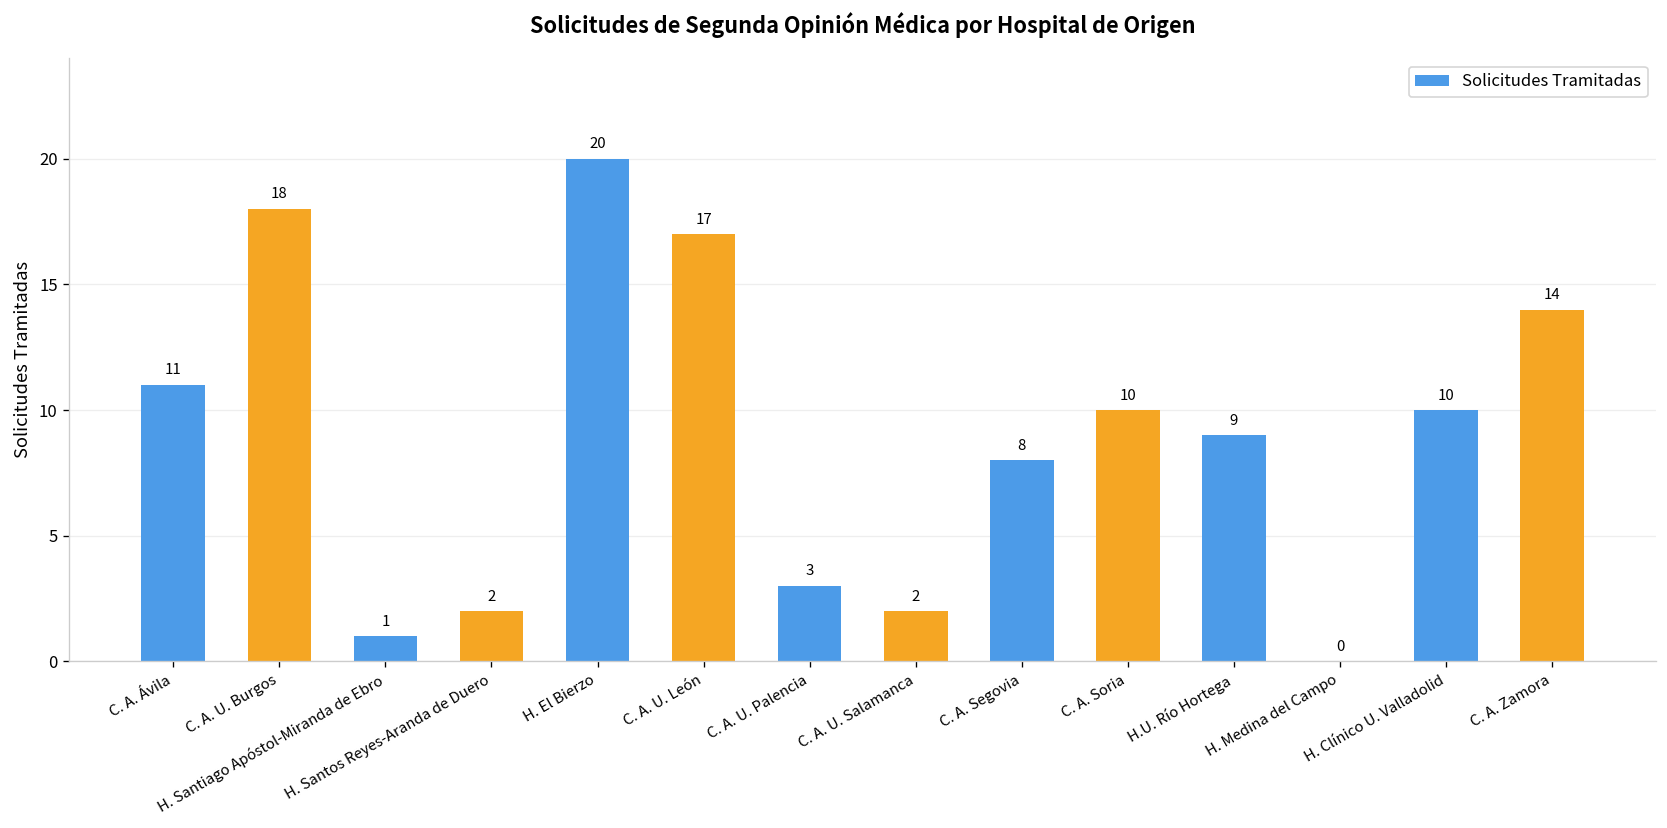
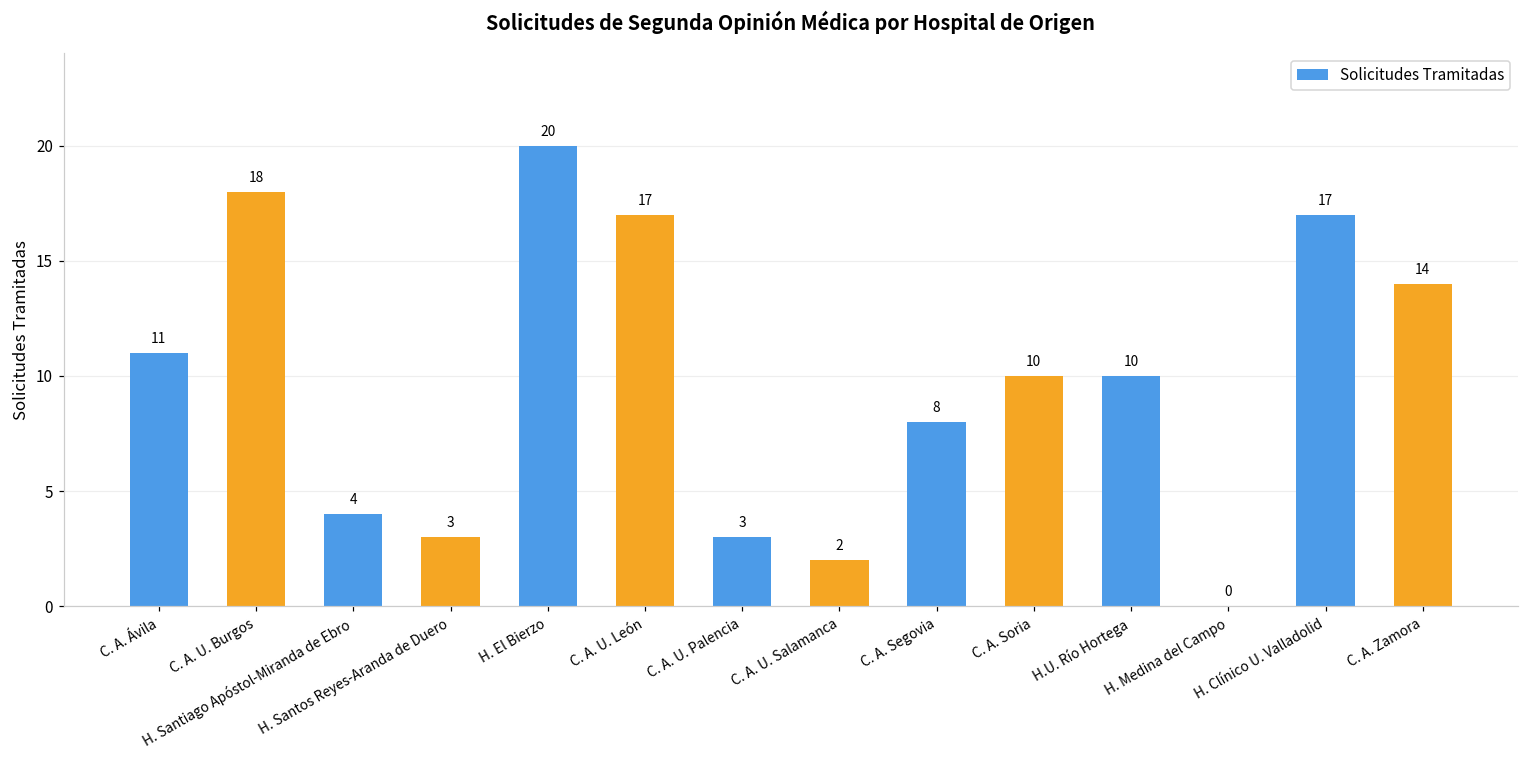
H. Santiago Apóstol-Miranda de Ebro: 1 -> 4
H. Santos Reyes-Aranda de Duero: 2 -> 3
H.U. Río Hortega: 9 -> 10
H. Clínico U. Valladolid: 10 -> 17
